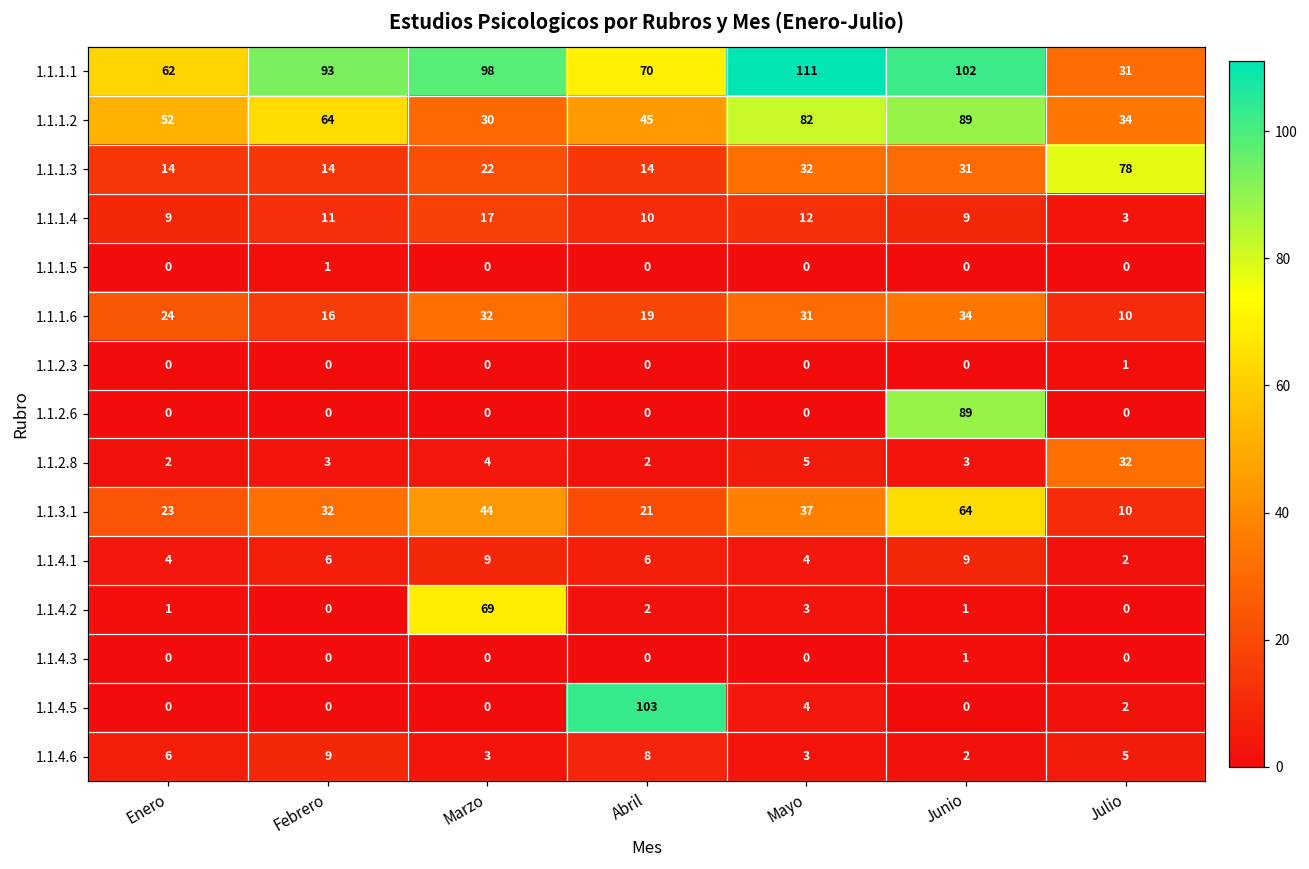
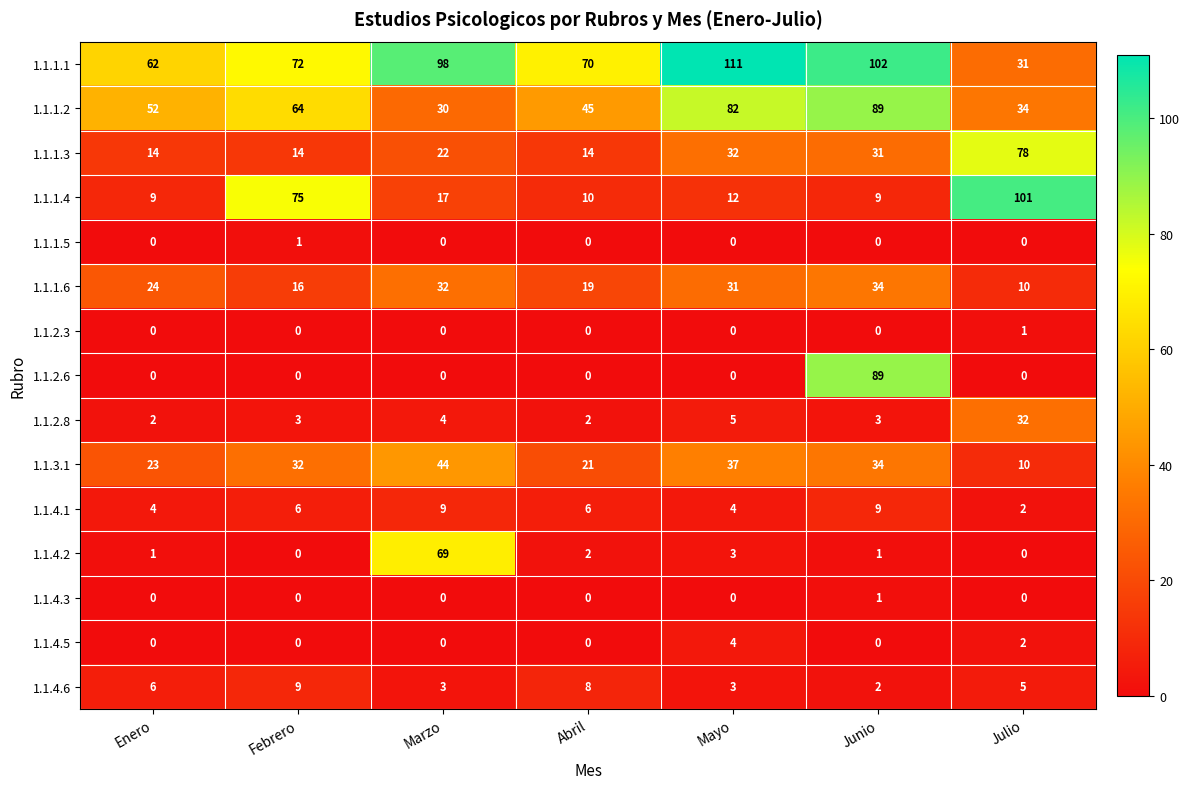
1.1.1.1, Febrero: 93 -> 72
1.1.1.4, Febrero: 11 -> 75
1.1.1.4, Julio: 3 -> 101
1.1.3.1, Junio: 64 -> 34
1.1.4.5, Abril: 103 -> 0
